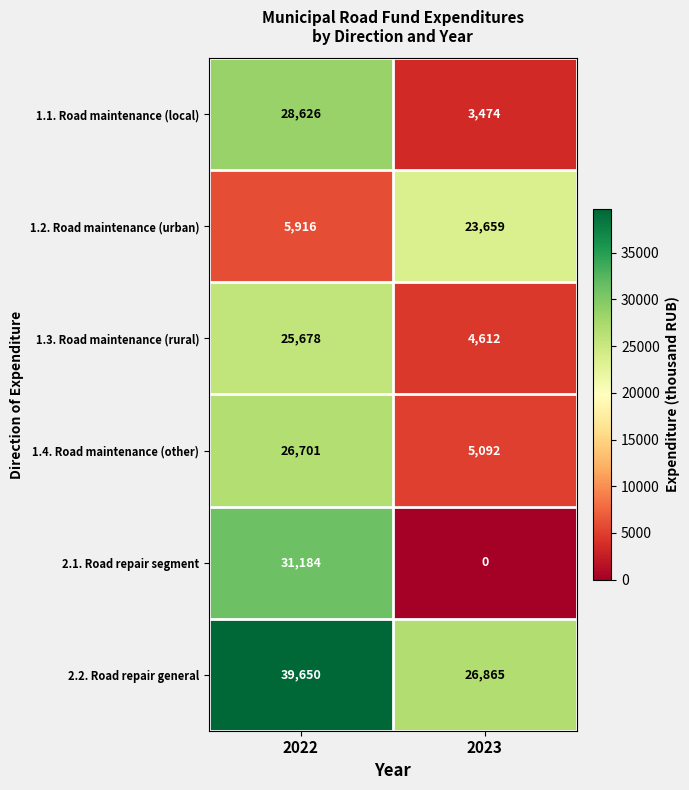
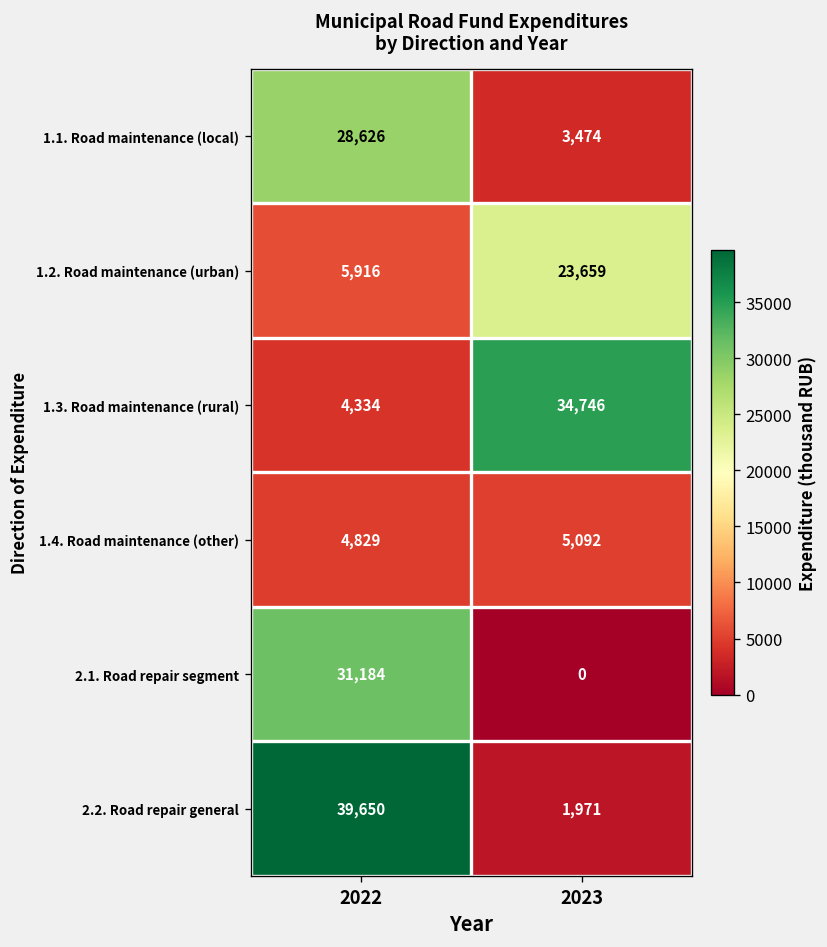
1.3. Road maintenance (rural), 2022: 25,678 -> 4,334
1.3. Road maintenance (rural), 2023: 4,612 -> 34,746
1.4. Road maintenance (other), 2022: 26,701 -> 4,829
2.2. Road repair general, 2023: 26,865 -> 1,971
